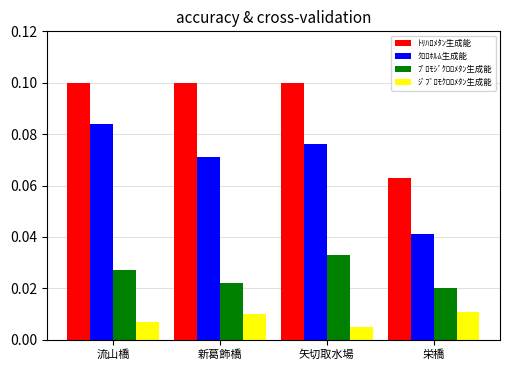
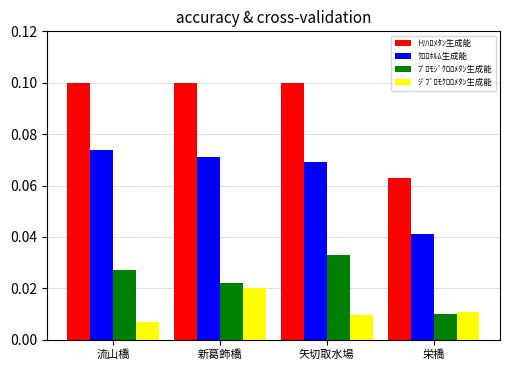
ｸﾛﾛﾎﾙﾑ生成能, 流山橋: 0.084 -> 0.074
ｼﾞﾌﾞﾛﾓｸﾛﾛﾒﾀﾝ生成能, 新葛飾橋: 0.01 -> 0.02
ｸﾛﾛﾎﾙﾑ生成能, 矢切取水場: 0.076 -> 0.069
ｼﾞﾌﾞﾛﾓｸﾛﾛﾒﾀﾝ生成能, 矢切取水場: 0.005 -> 0.010
ﾌﾞﾛﾓｼﾞｸﾛﾛﾒﾀﾝ生成能, 栄橋: 0.02 -> 0.01
